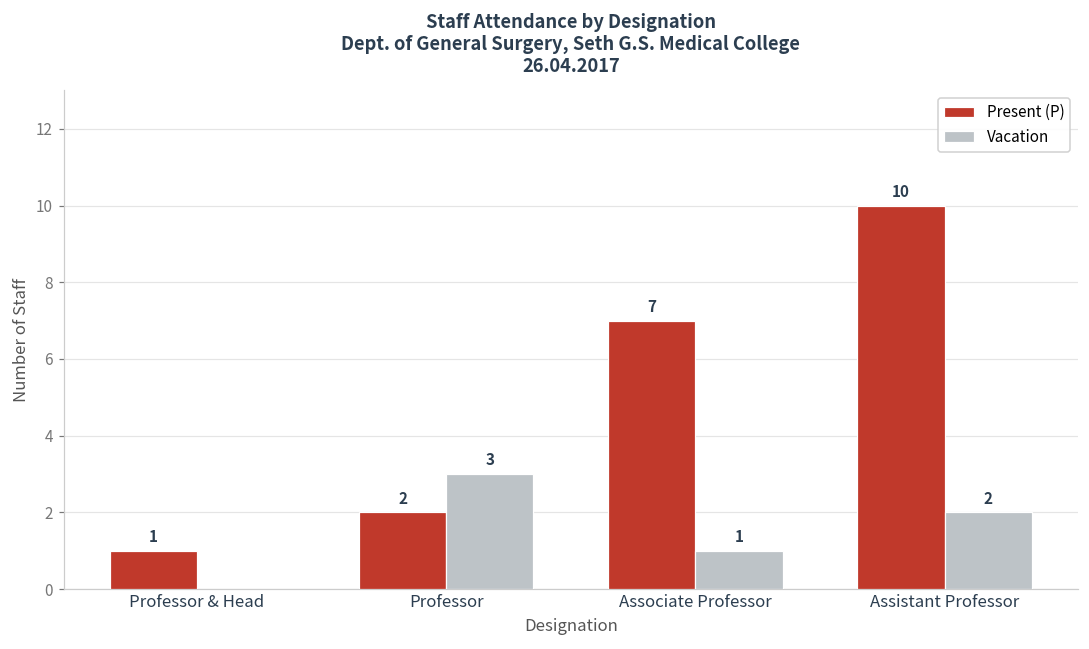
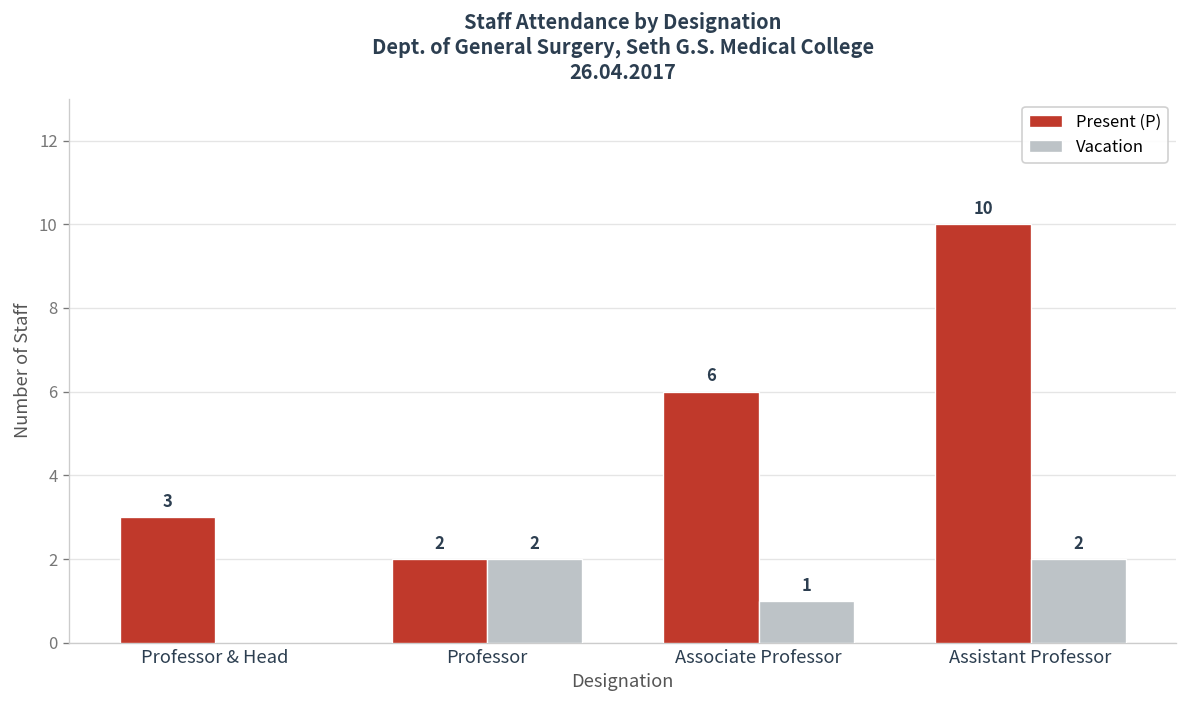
Present (P), Professor & Head: 1 -> 3
Vacation, Professor: 3 -> 2
Present (P), Associate Professor: 7 -> 6
